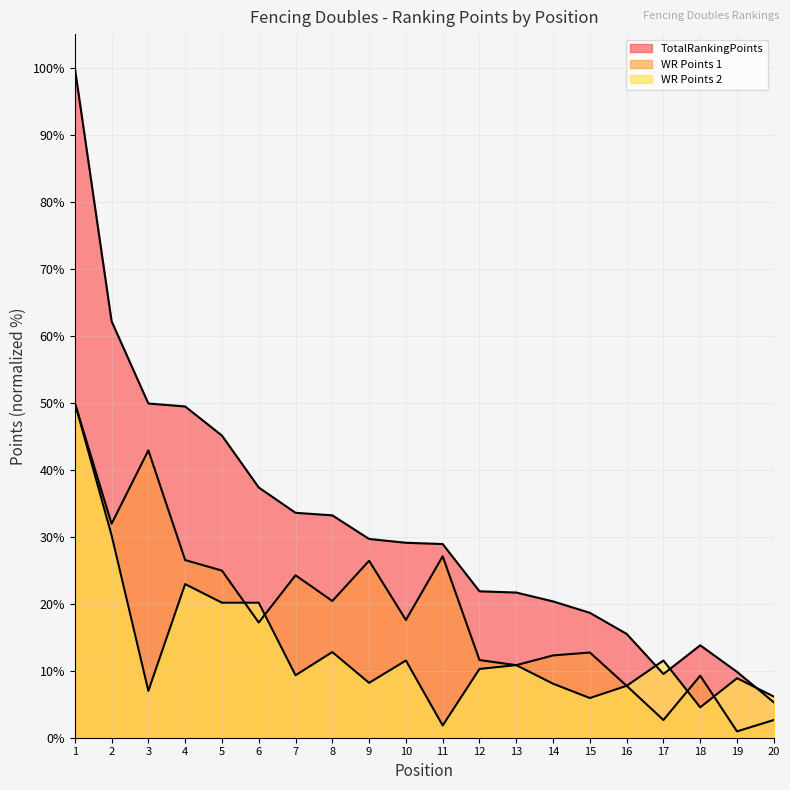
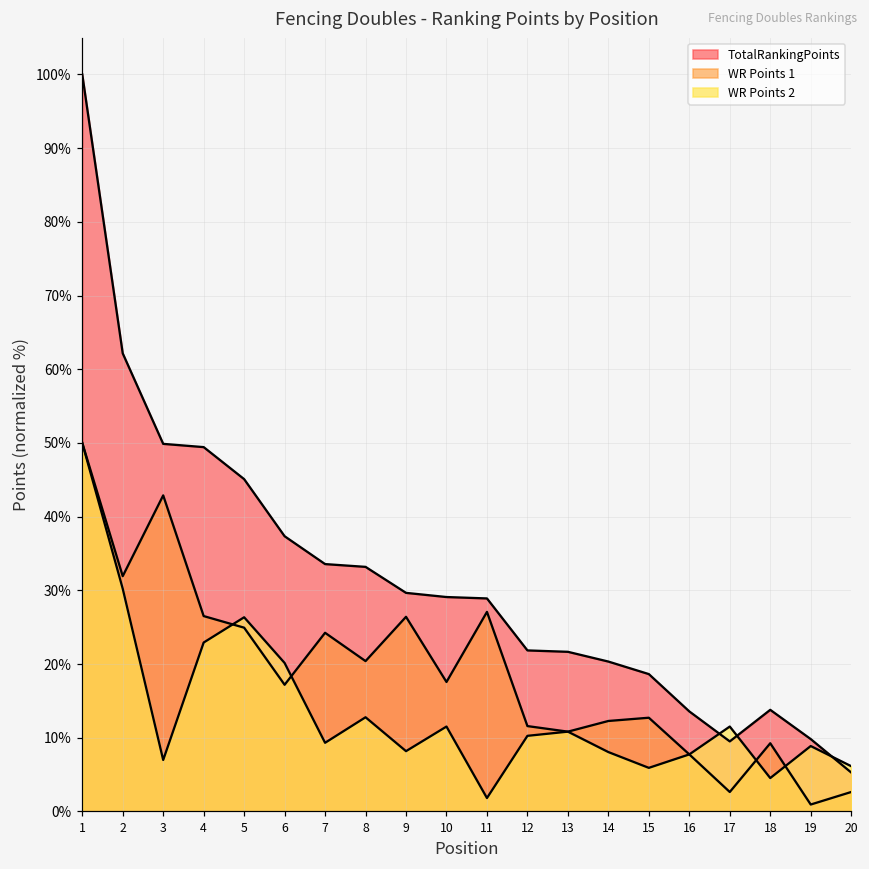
WR Points 2, 5: 20% -> 26%
TotalRankingPoints, 16: 15% -> 14%
